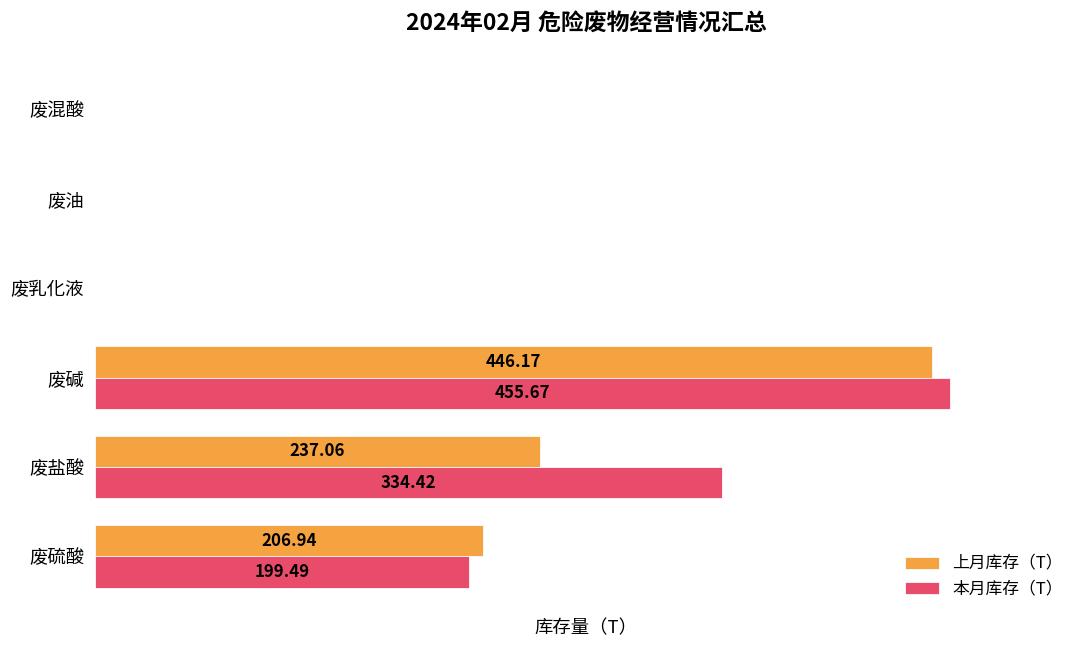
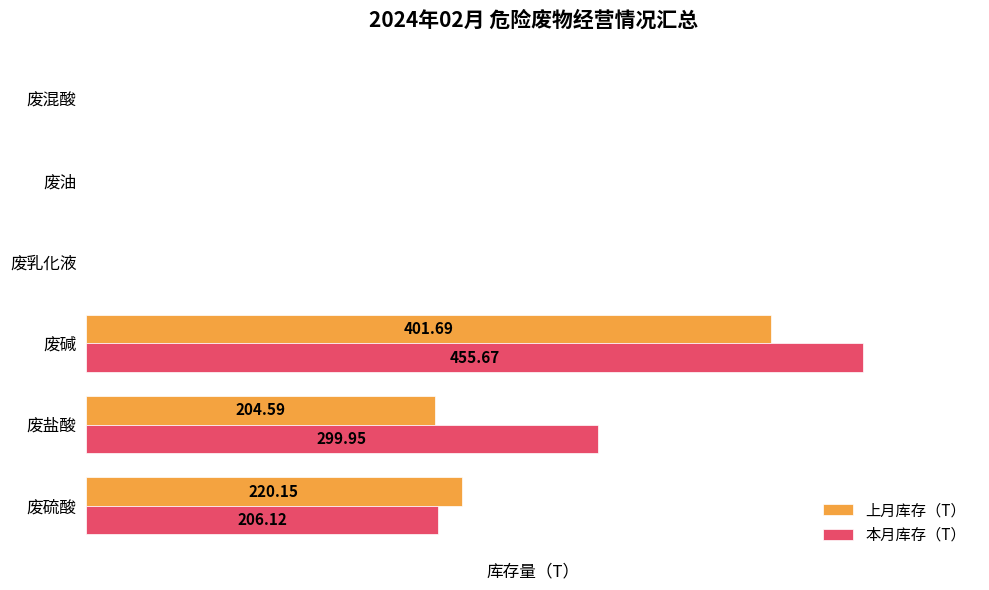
上月库存（T）, 废碱: 446.17 -> 401.69
上月库存（T）, 废盐酸: 237.06 -> 204.59
本月库存（T）, 废盐酸: 334.42 -> 299.95
上月库存（T）, 废硫酸: 206.94 -> 220.15
本月库存（T）, 废硫酸: 199.49 -> 206.12
